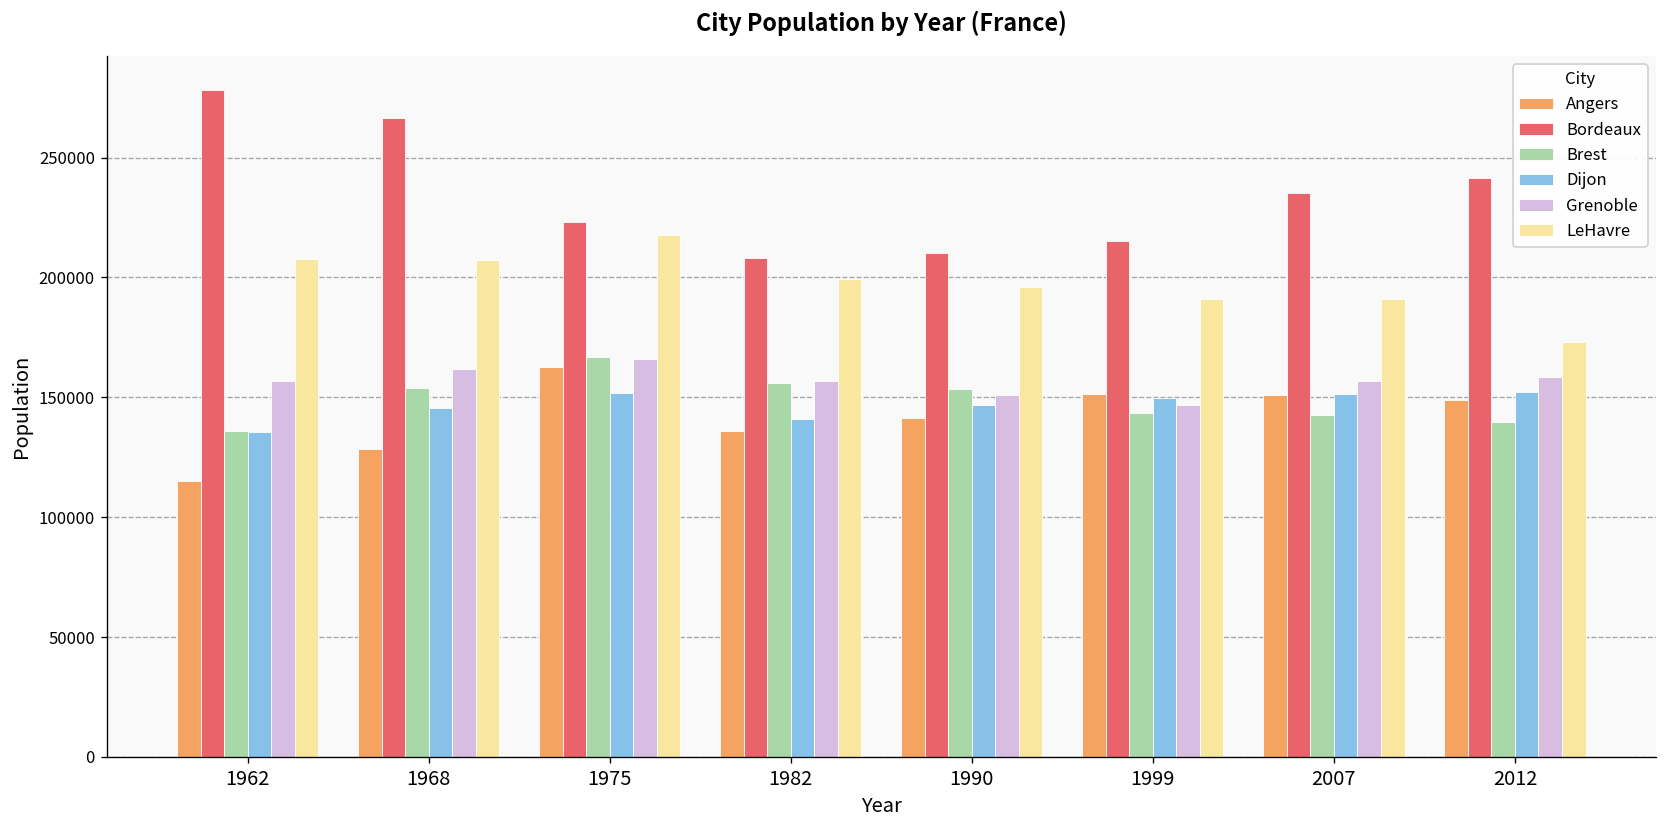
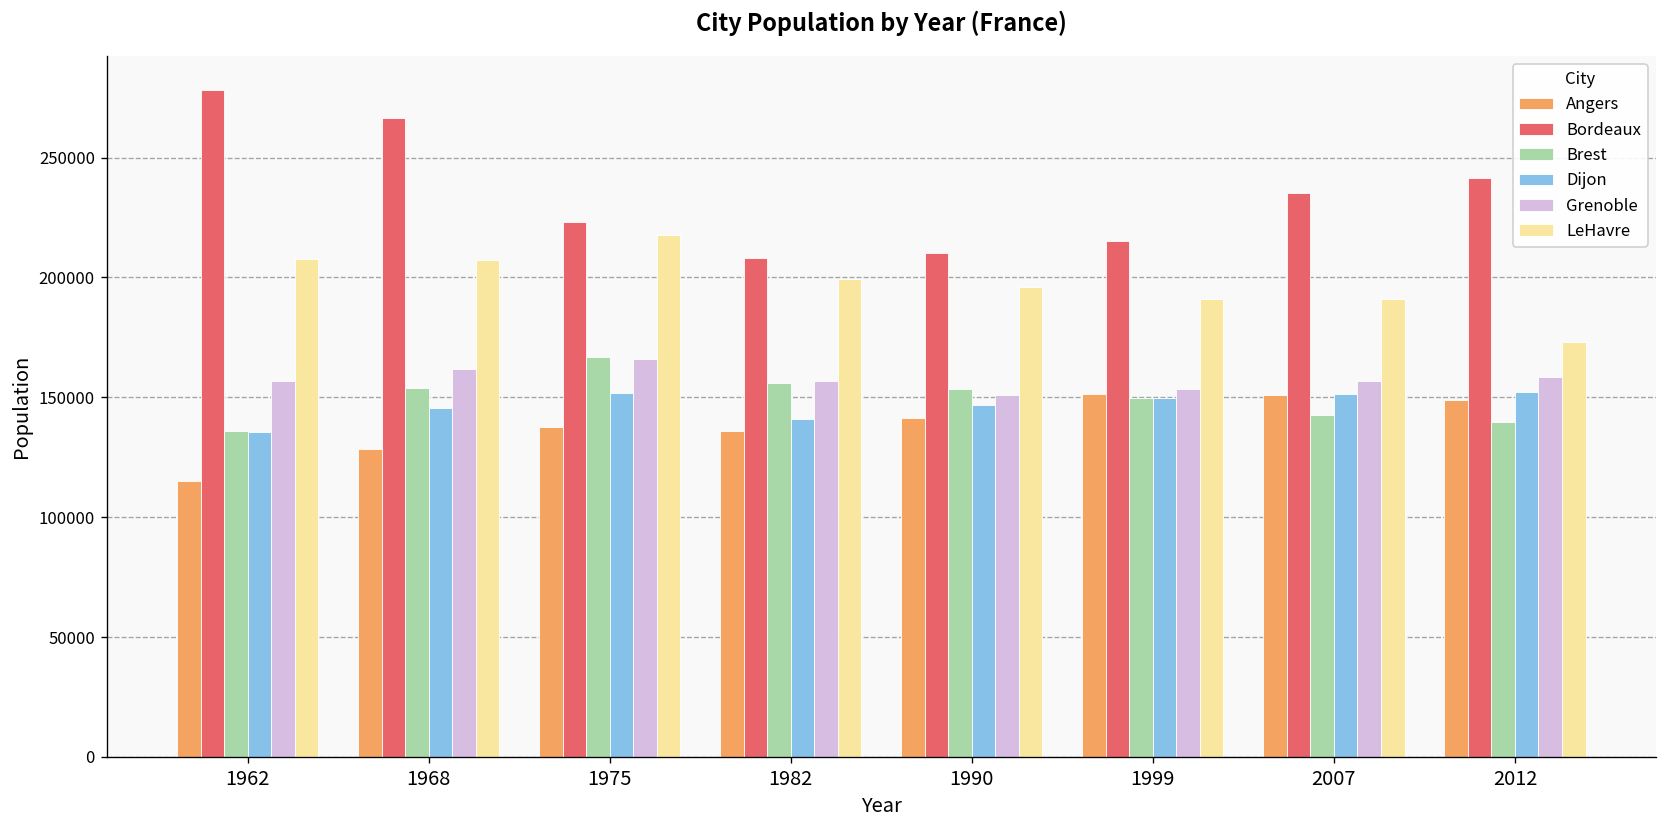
Angers, 1975: 163000 -> 138000
Brest, 1999: 143000 -> 150000
Grenoble, 1999: 147000 -> 153000
